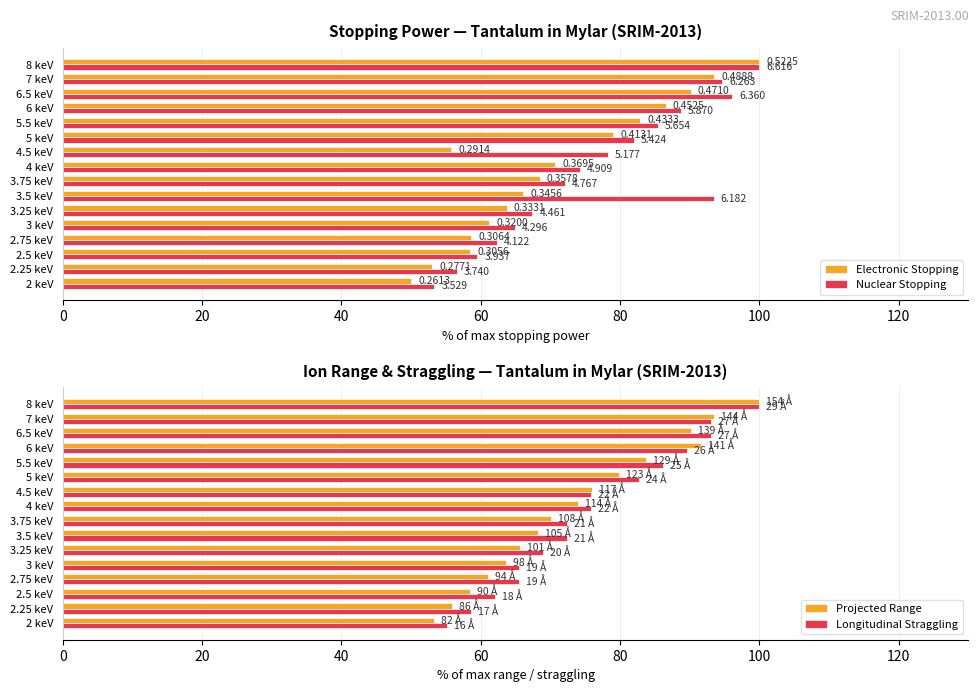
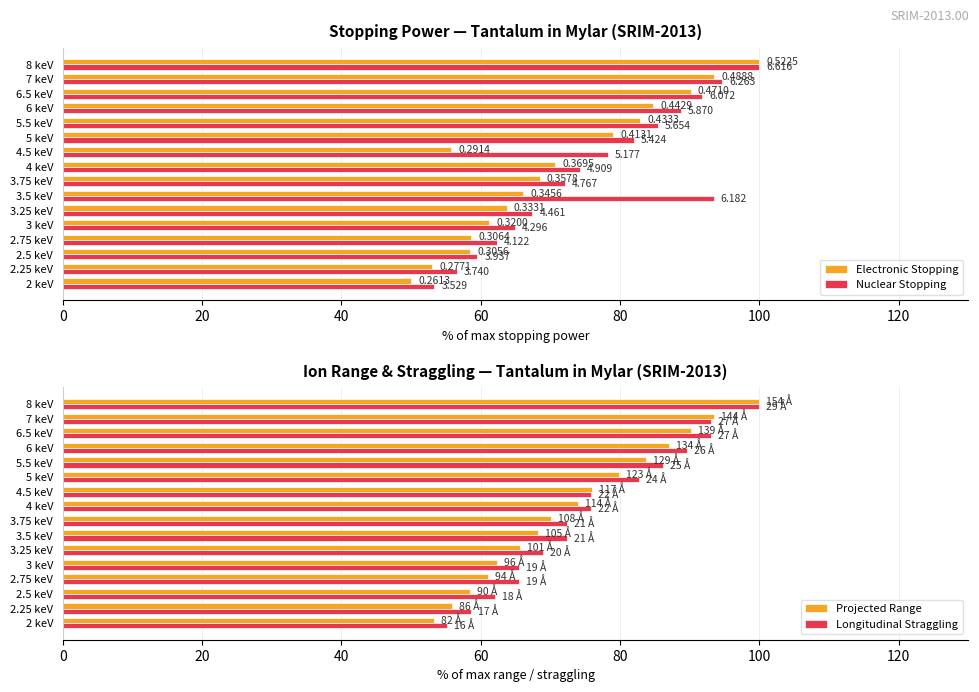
Stopping Power — Tantalum in Mylar (SRIM-2013), Nuclear Stopping, 6.5 keV: 6.360 -> 6.072
Stopping Power — Tantalum in Mylar (SRIM-2013), Electronic Stopping, 6 keV: 0.4525 -> 0.4429
Ion Range & Straggling — Tantalum in Mylar (SRIM-2013), Projected Range, 6 keV: 141 -> 134
Ion Range & Straggling — Tantalum in Mylar (SRIM-2013), Projected Range, 3 keV: 98 -> 96
